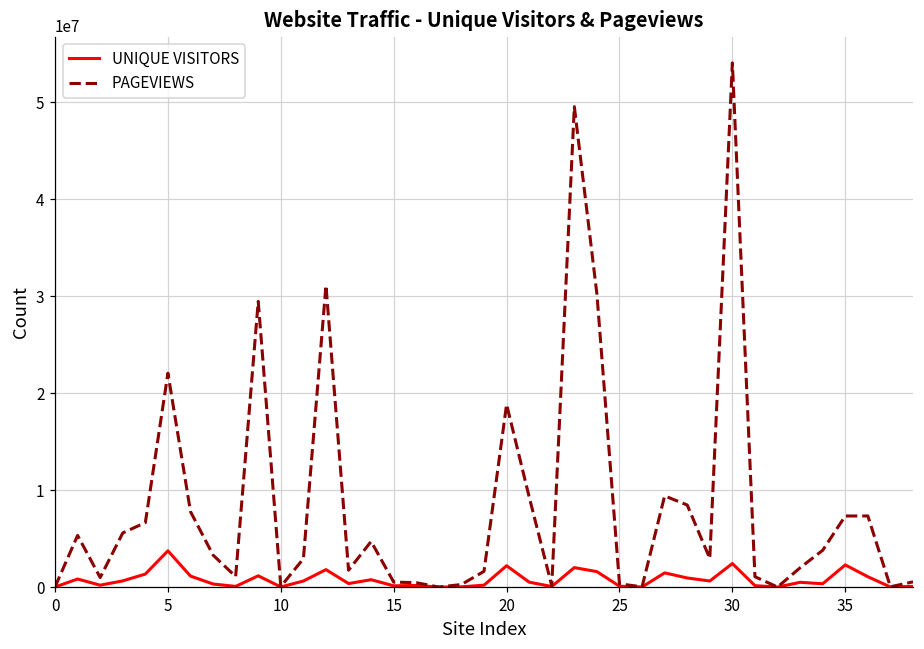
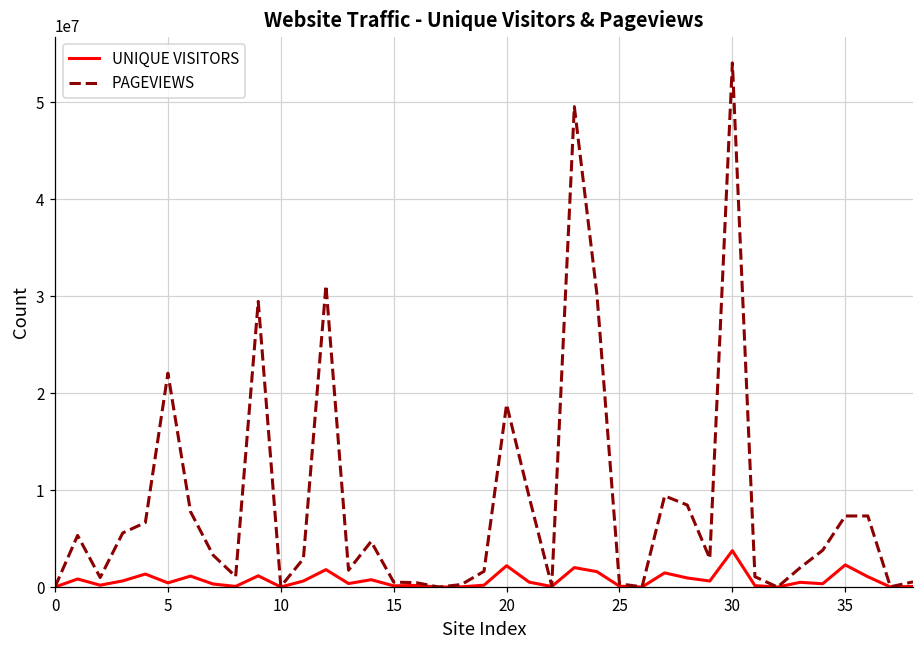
UNIQUE VISITORS, 5: 4000000 -> 0
UNIQUE VISITORS, 30: 2000000 -> 4000000
